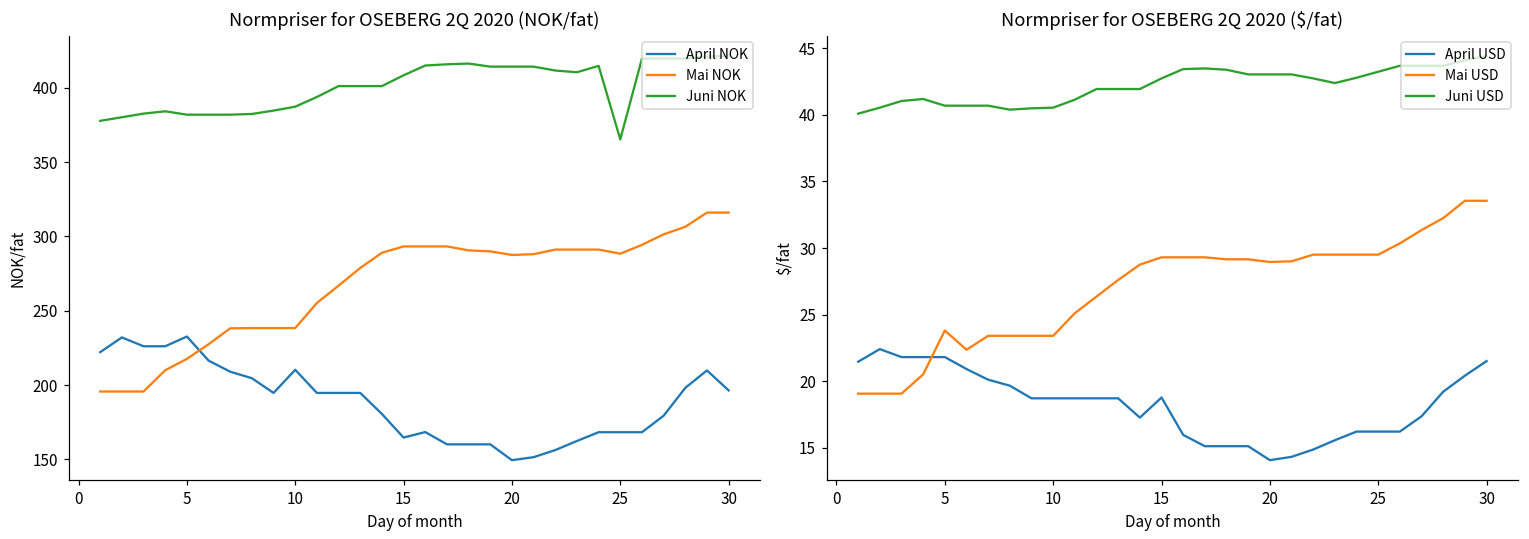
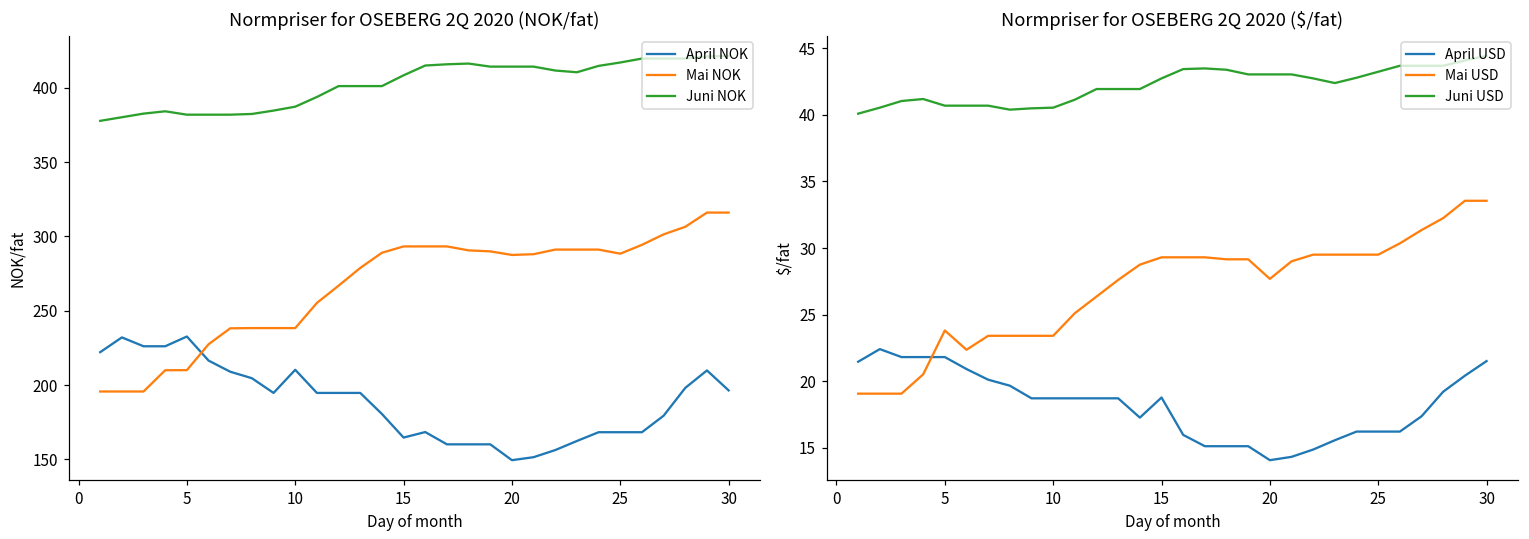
Normpriser for OSEBERG 2Q 2020 (NOK/fat), Mai NOK, 5: 218 -> 210
Normpriser for OSEBERG 2Q 2020 (NOK/fat), Juni NOK, 25: 365 -> 417
Normpriser for OSEBERG 2Q 2020 ($/fat), Mai USD, 20: 29.0 -> 27.7
